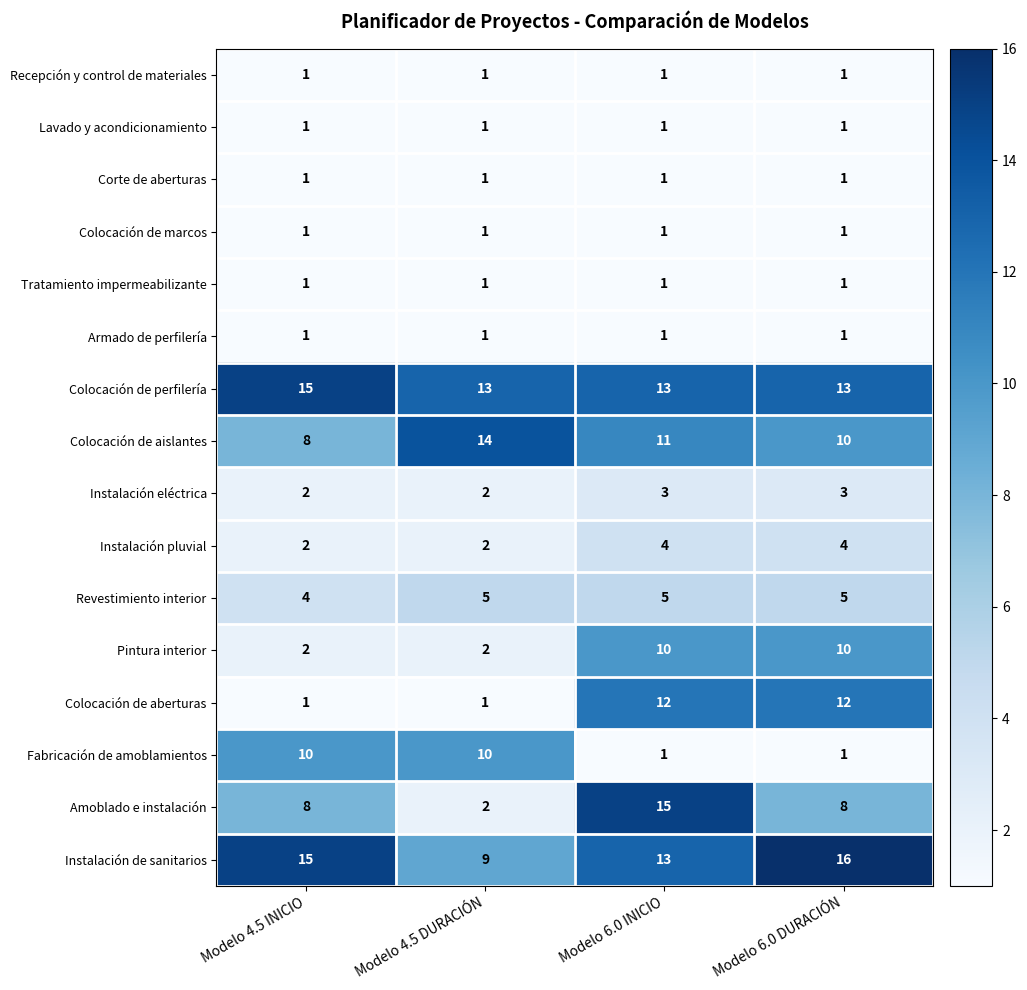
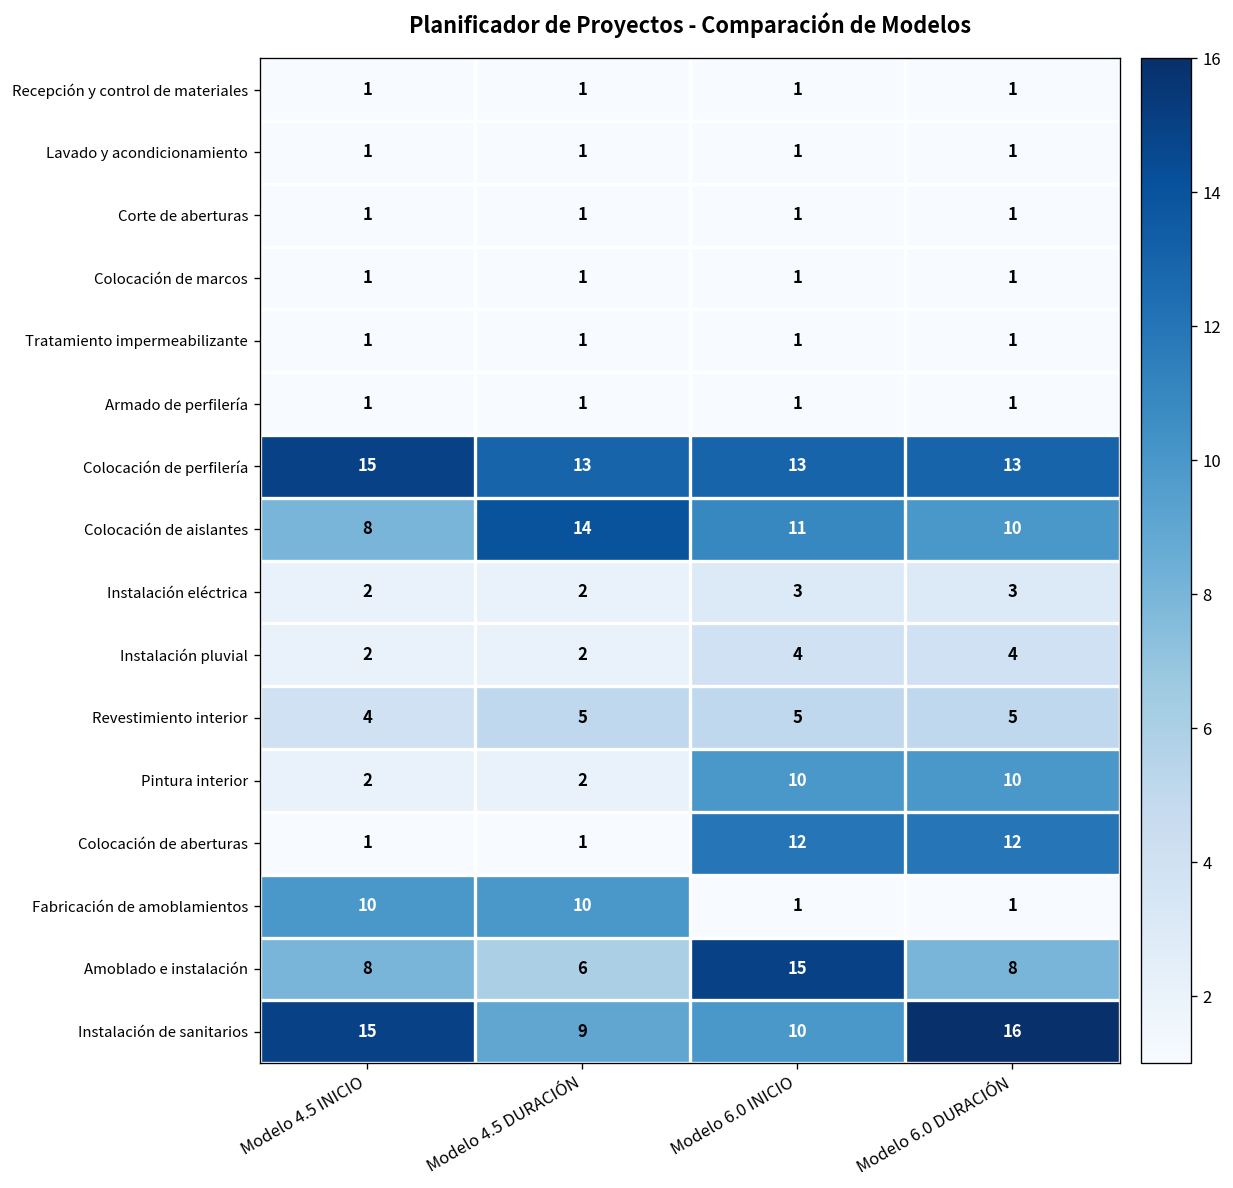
Amoblado e instalación, Modelo 4.5 DURACIÓN: 2 -> 6
Instalación de sanitarios, Modelo 6.0 INICIO: 13 -> 10
